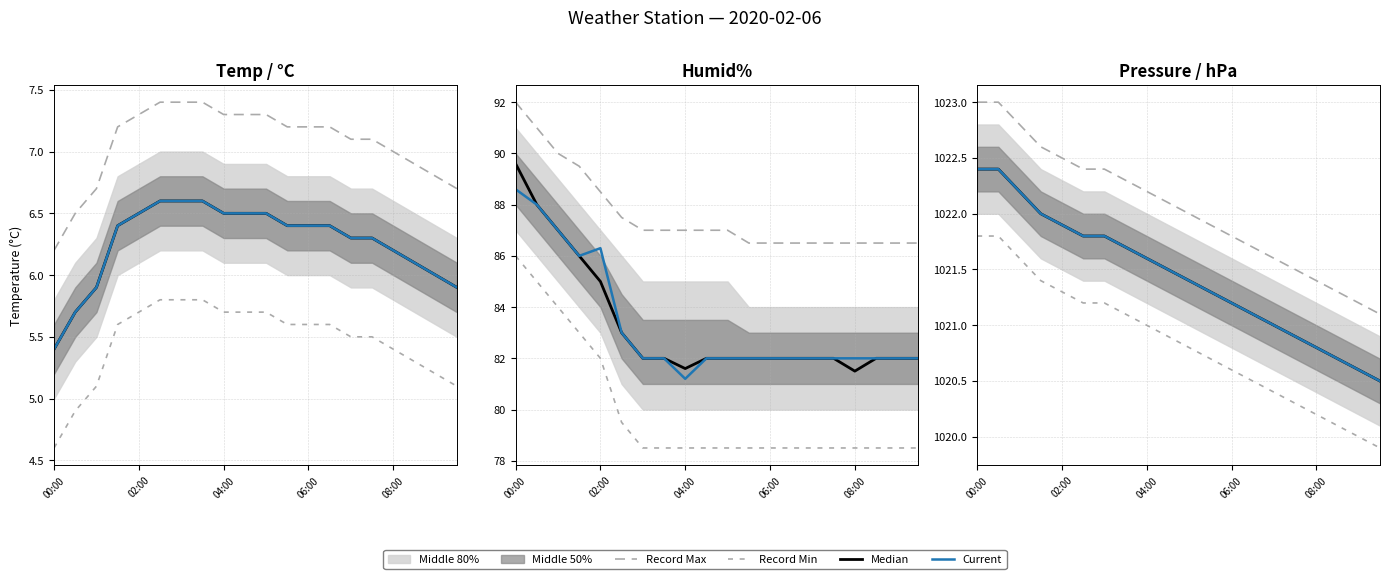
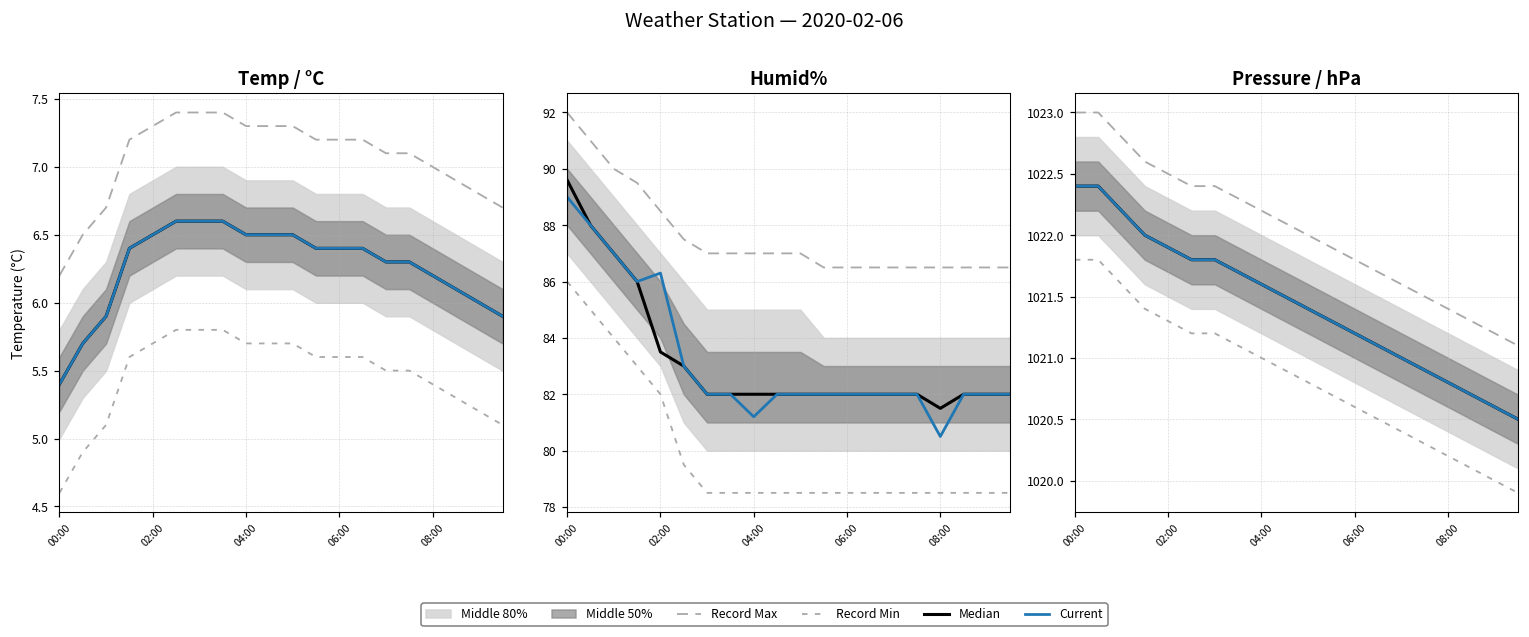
Humid%, Current, 00:00: 88.6 -> 89.0
Humid%, Median, 02:00: 85.0 -> 83.5
Humid%, Median, 04:00: 81.6 -> 82.0
Humid%, Current, 08:00: 82.0 -> 80.5
